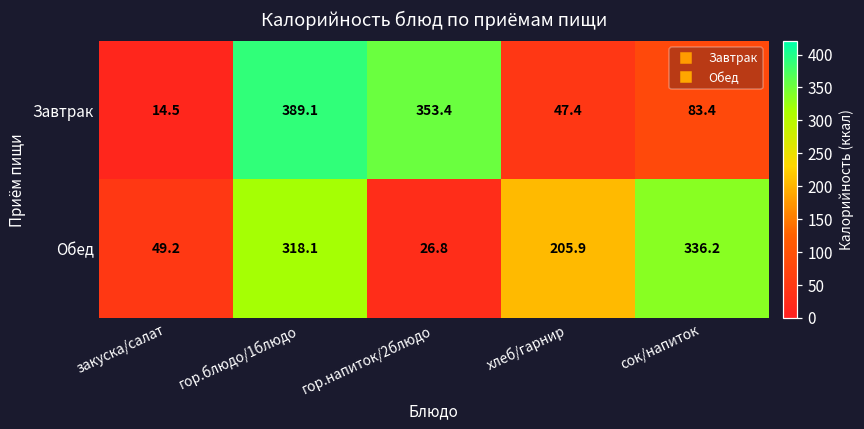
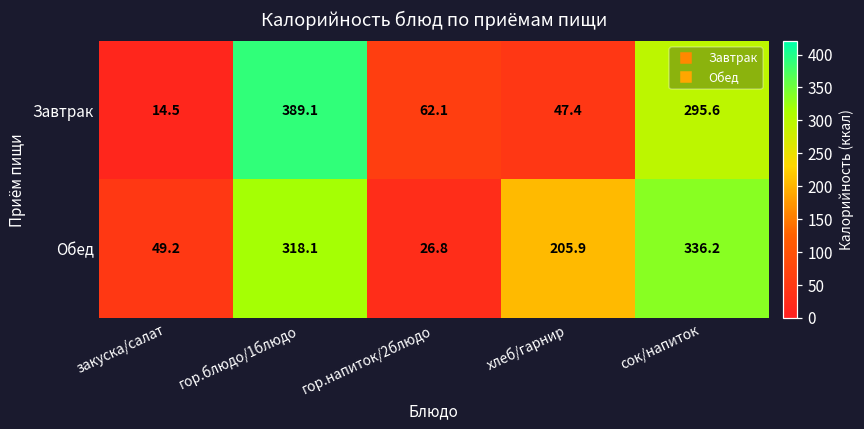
Завтрак, гор.напиток/2блюдо: 353.4 -> 62.1
Завтрак, сок/напиток: 83.4 -> 295.6
